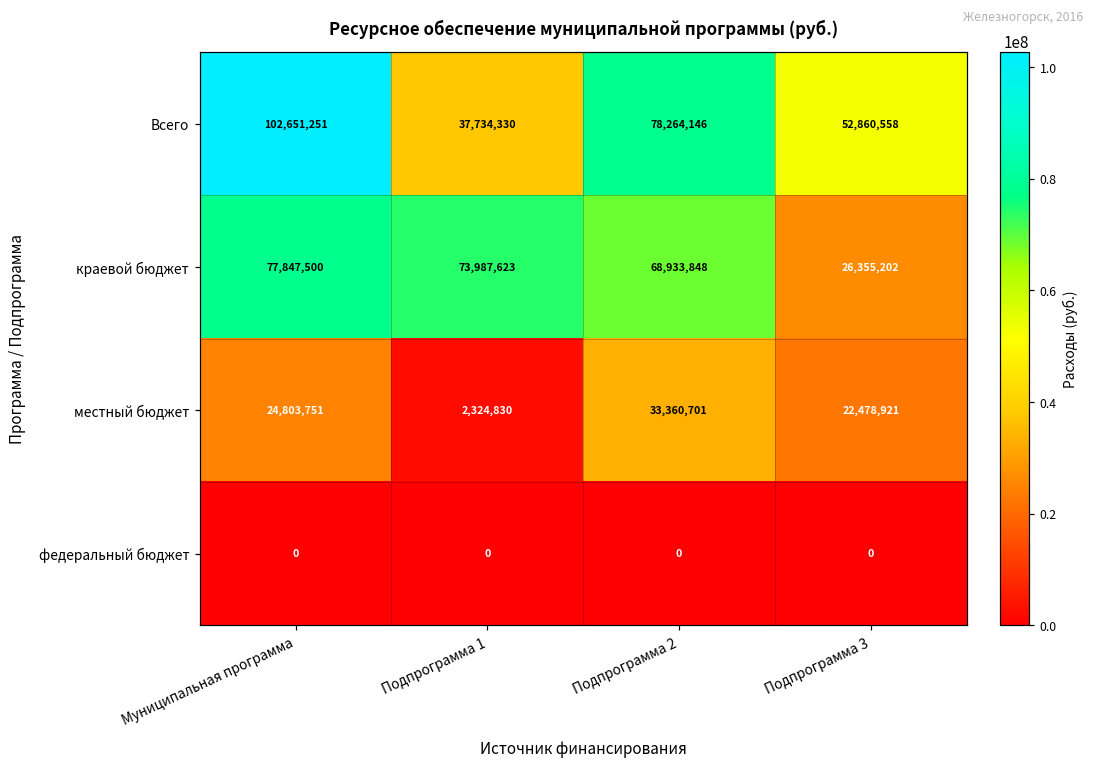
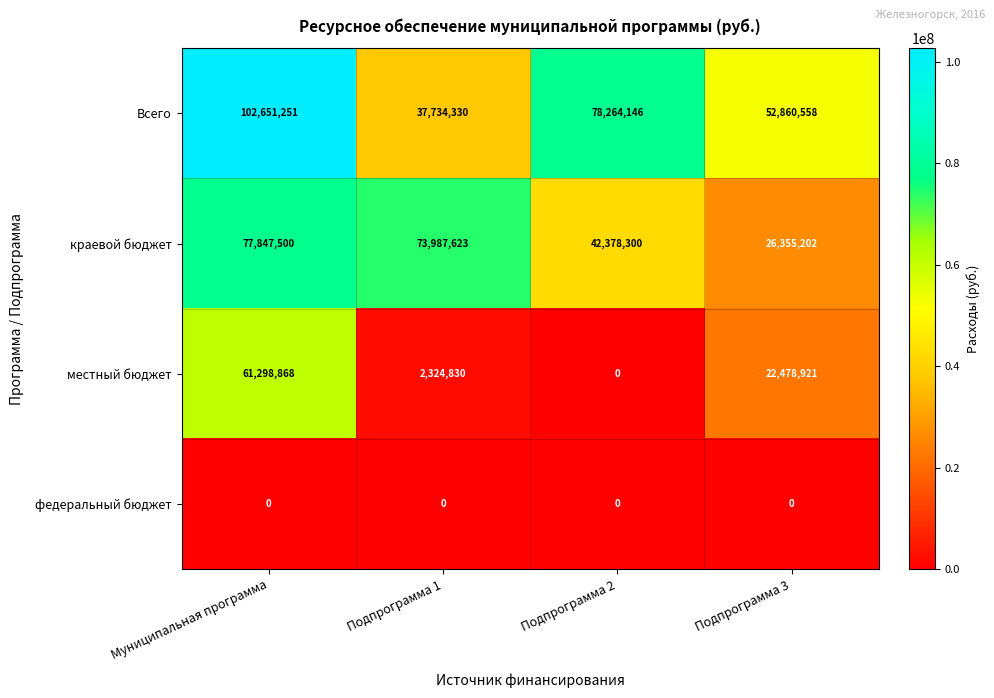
краевой бюджет, Подпрограмма 2: 68,933,848 -> 42,378,300
местный бюджет, Муниципальная программа: 24,803,751 -> 61,298,868
местный бюджет, Подпрограмма 2: 33,360,701 -> 0
